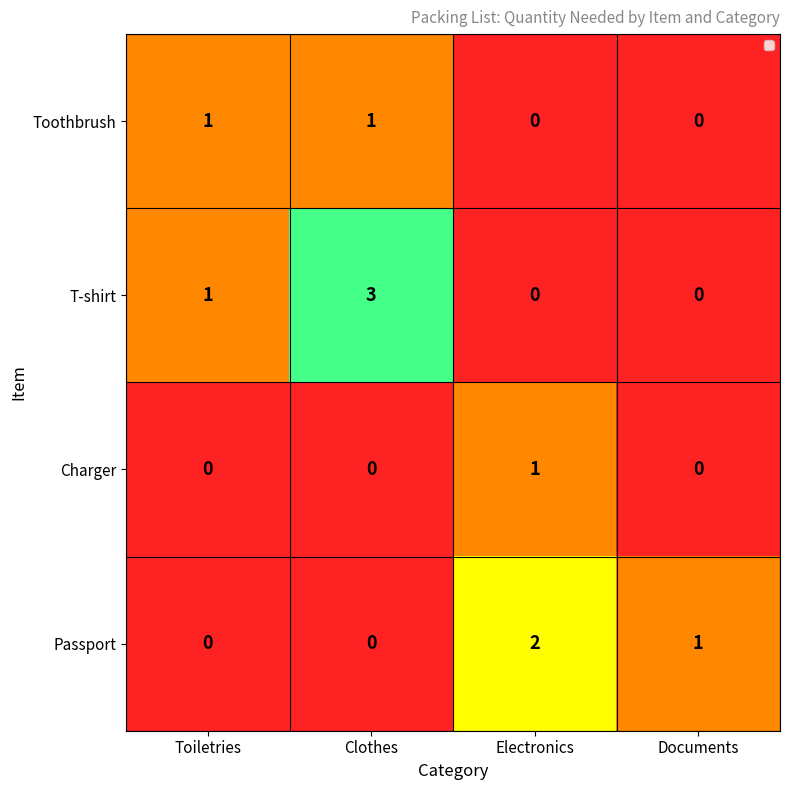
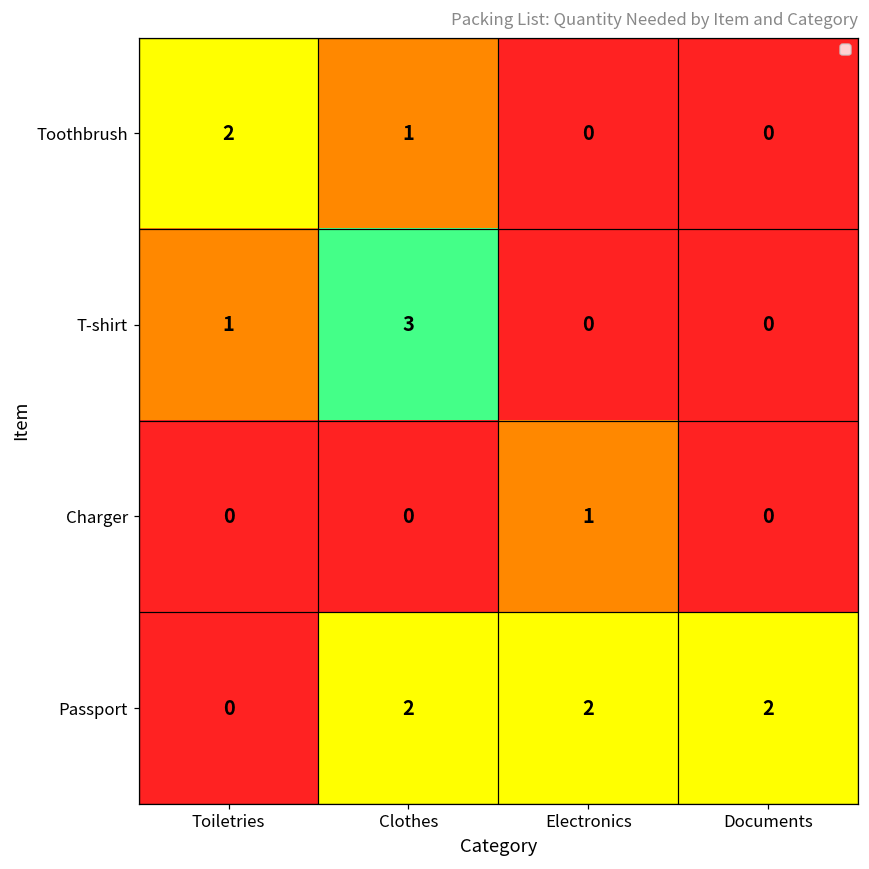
Toothbrush, Toiletries: 1 -> 2
Passport, Clothes: 0 -> 2
Passport, Documents: 1 -> 2
